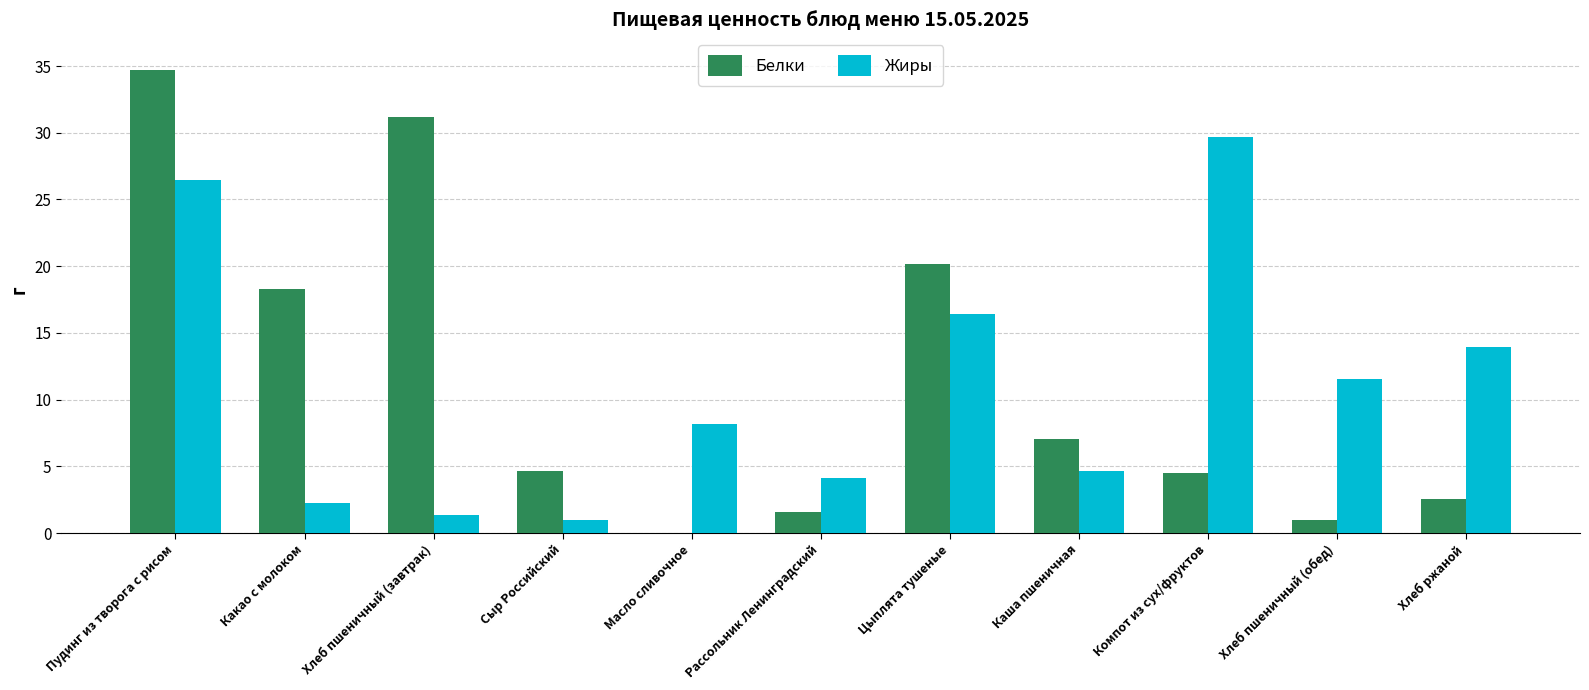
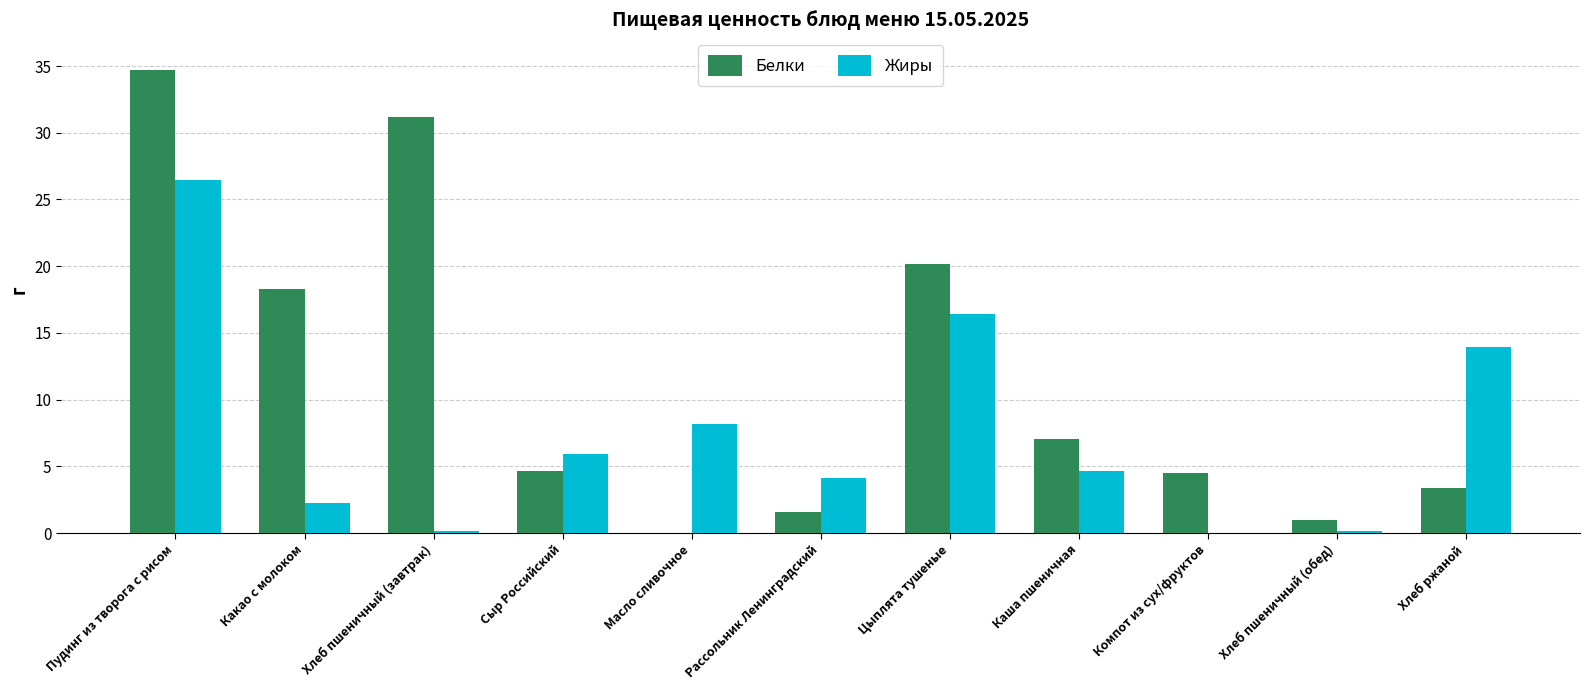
Жиры, Хлеб пшеничный (завтрак): 1.4 -> 0.1
Жиры, Сыр Российский: 1.0 -> 5.9
Жиры, Компот из сух/фруктов: 29.7 -> 0.0
Жиры, Хлеб пшеничный (обед): 11.5 -> 0.1
Белки, Хлеб ржаной: 2.6 -> 3.4
